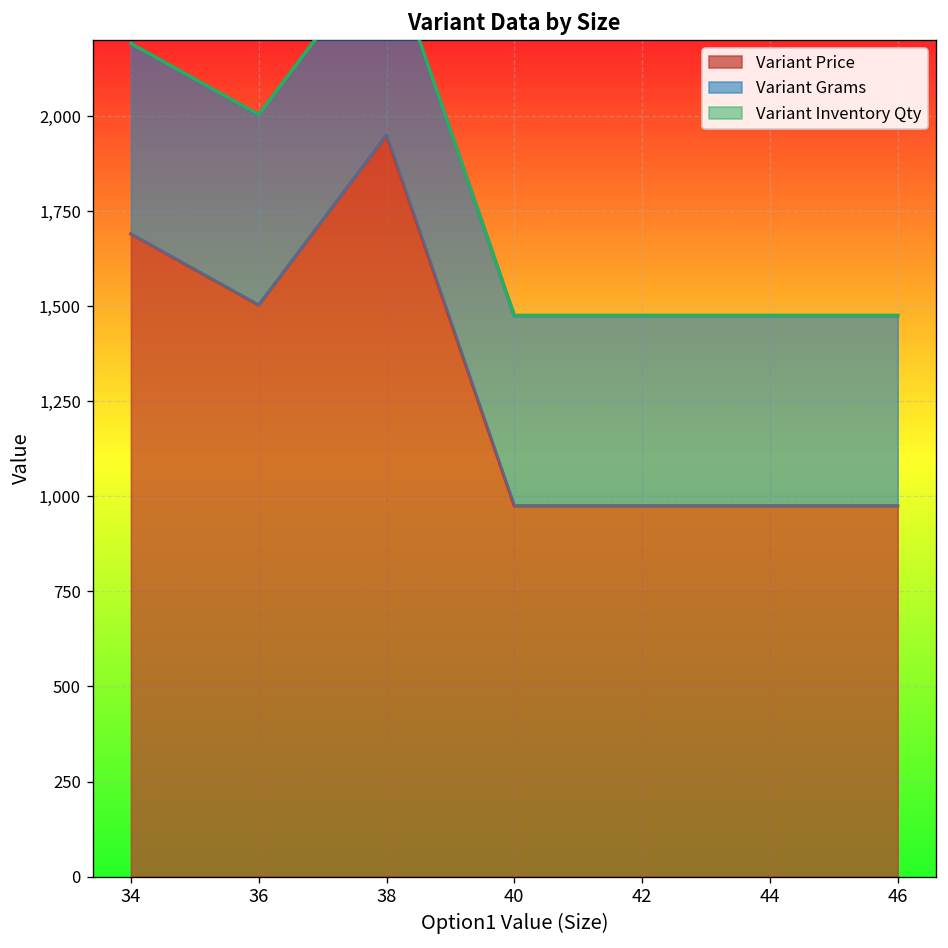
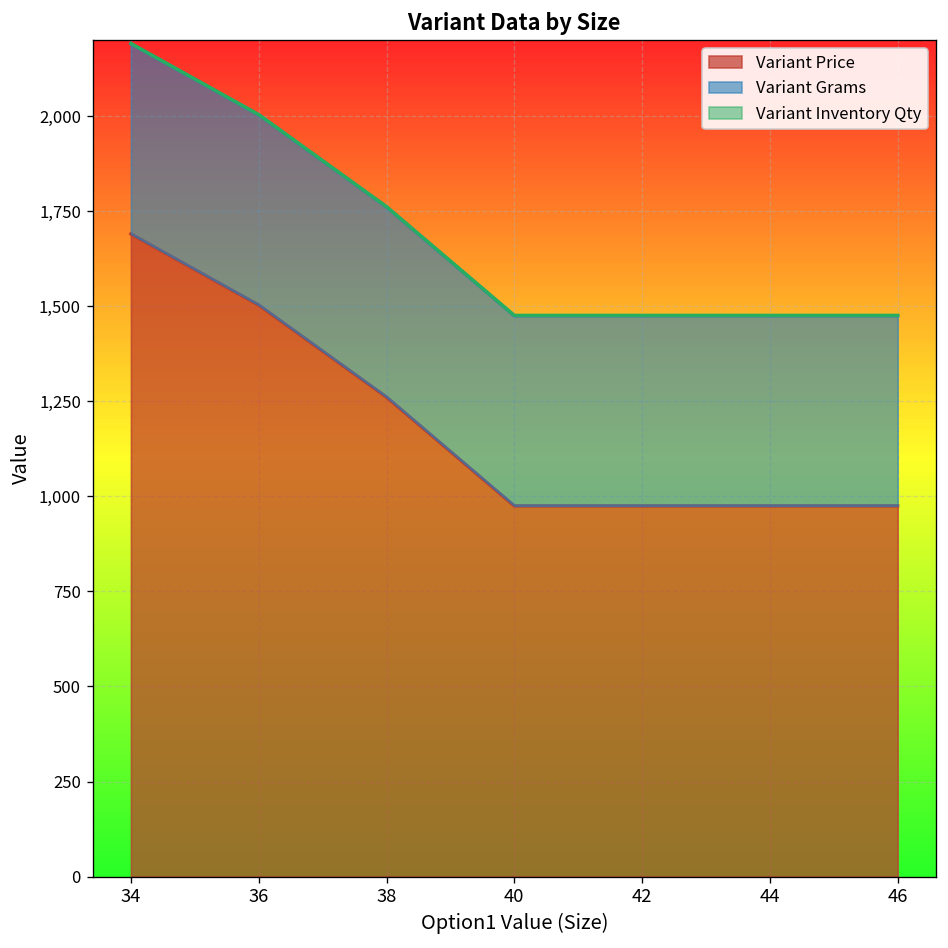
Variant Price, 38: 1,950 -> 1,260
